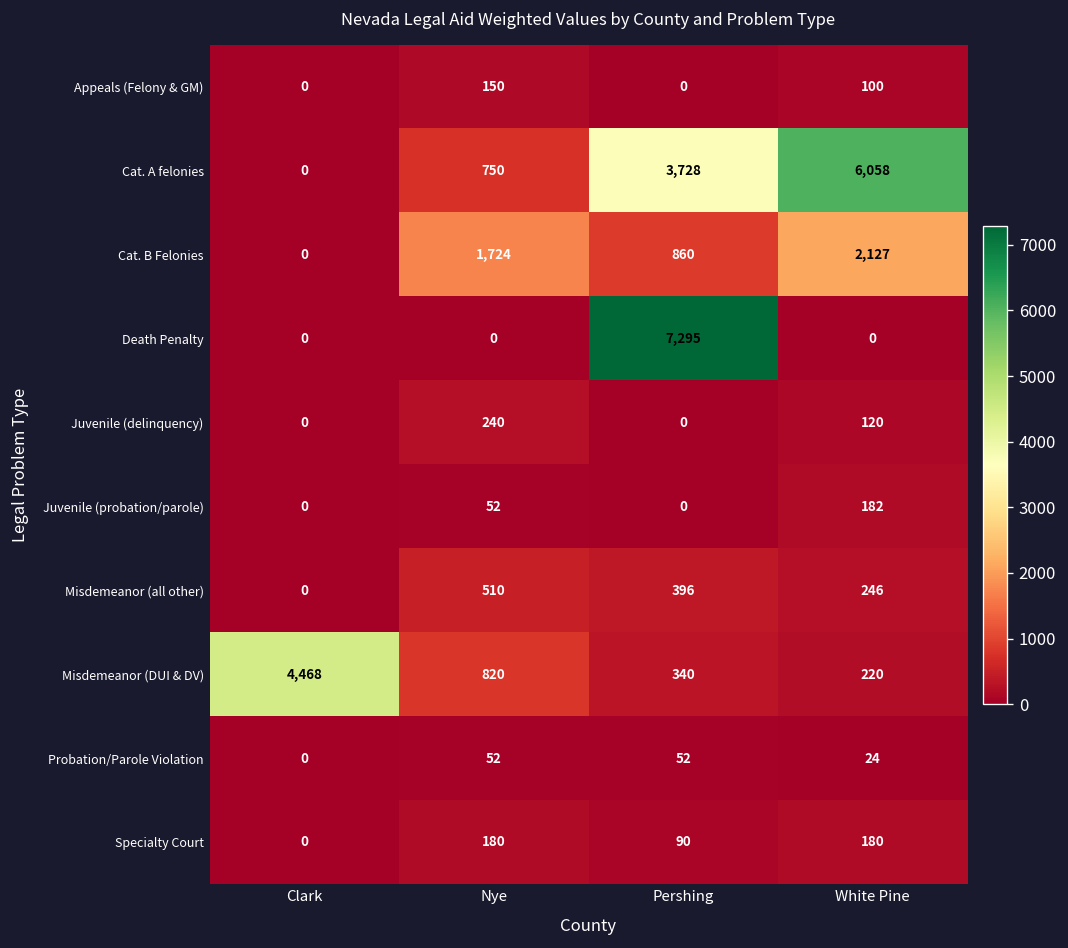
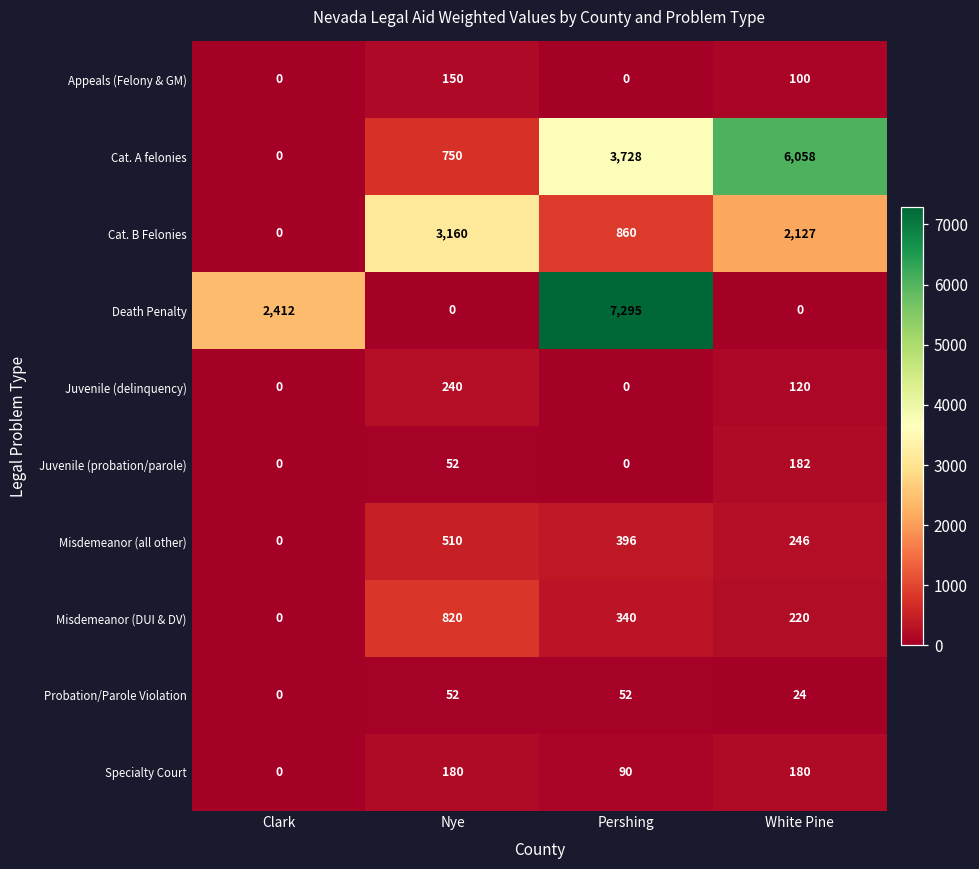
Cat. B Felonies, Nye: 1,724 -> 3,160
Death Penalty, Clark: 0 -> 2,412
Misdemeanor (DUI & DV), Clark: 4,468 -> 0
